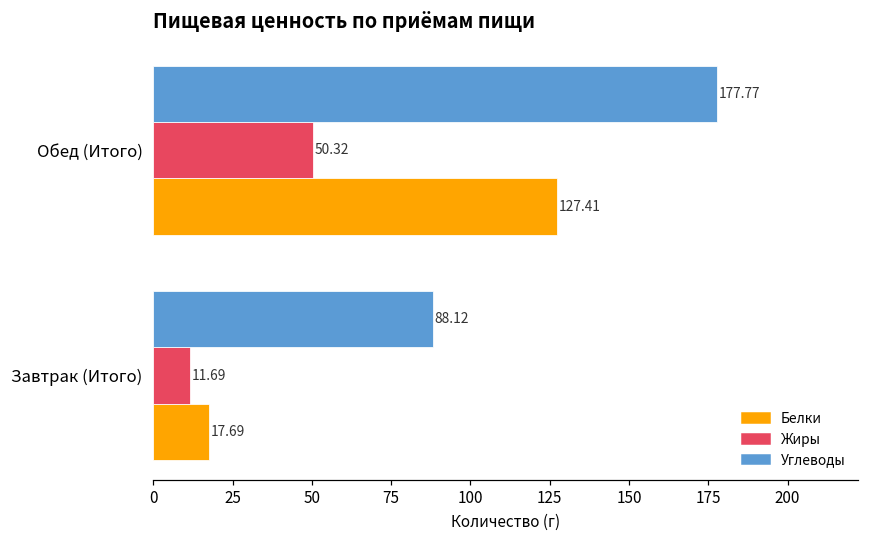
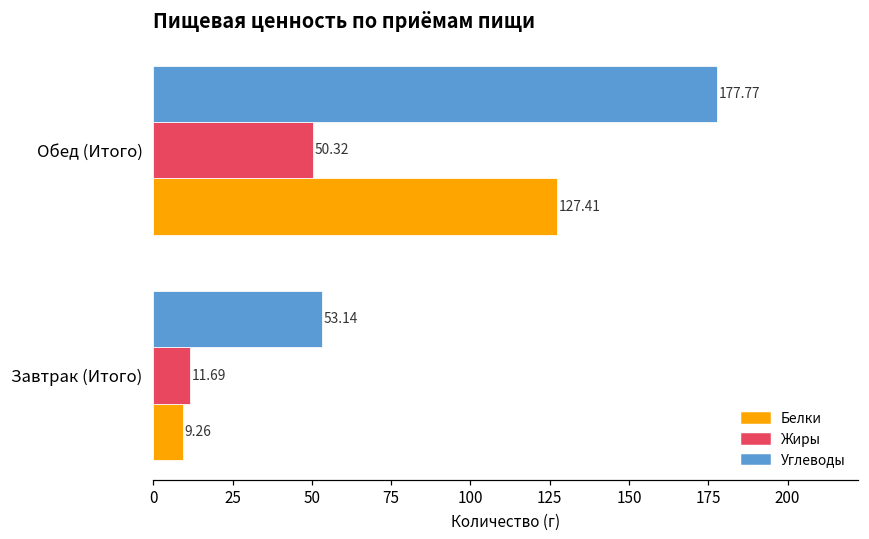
Углеводы, Завтрак (Итого): 88.12 -> 53.14
Белки, Завтрак (Итого): 17.69 -> 9.26
